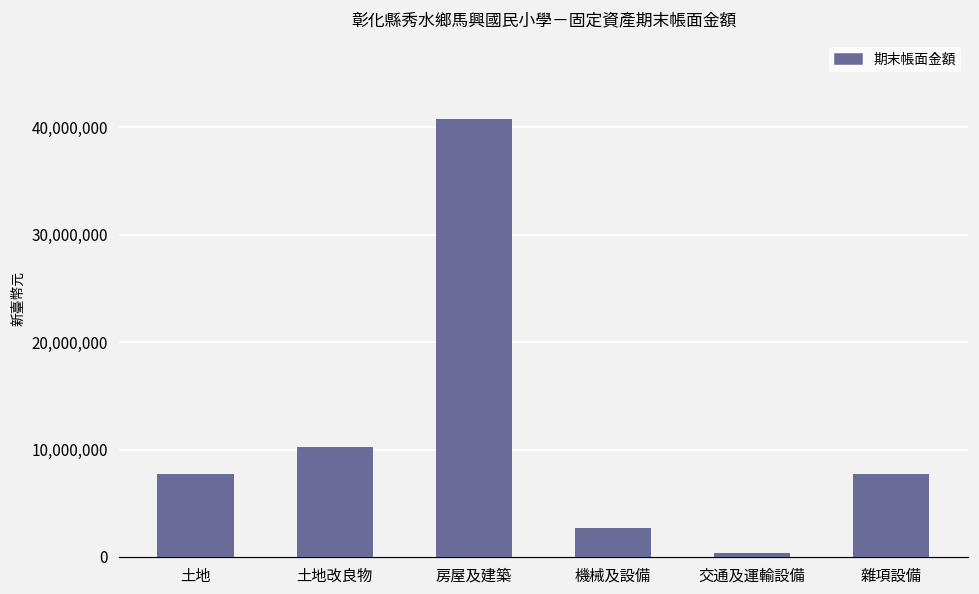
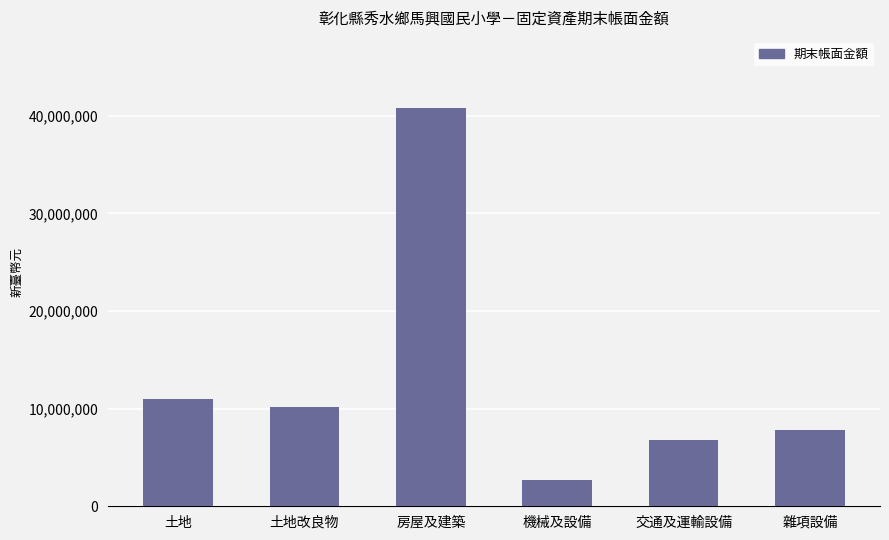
土地: 8,000,000 -> 11,000,000
交通及運輸設備: 0 -> 7,000,000
